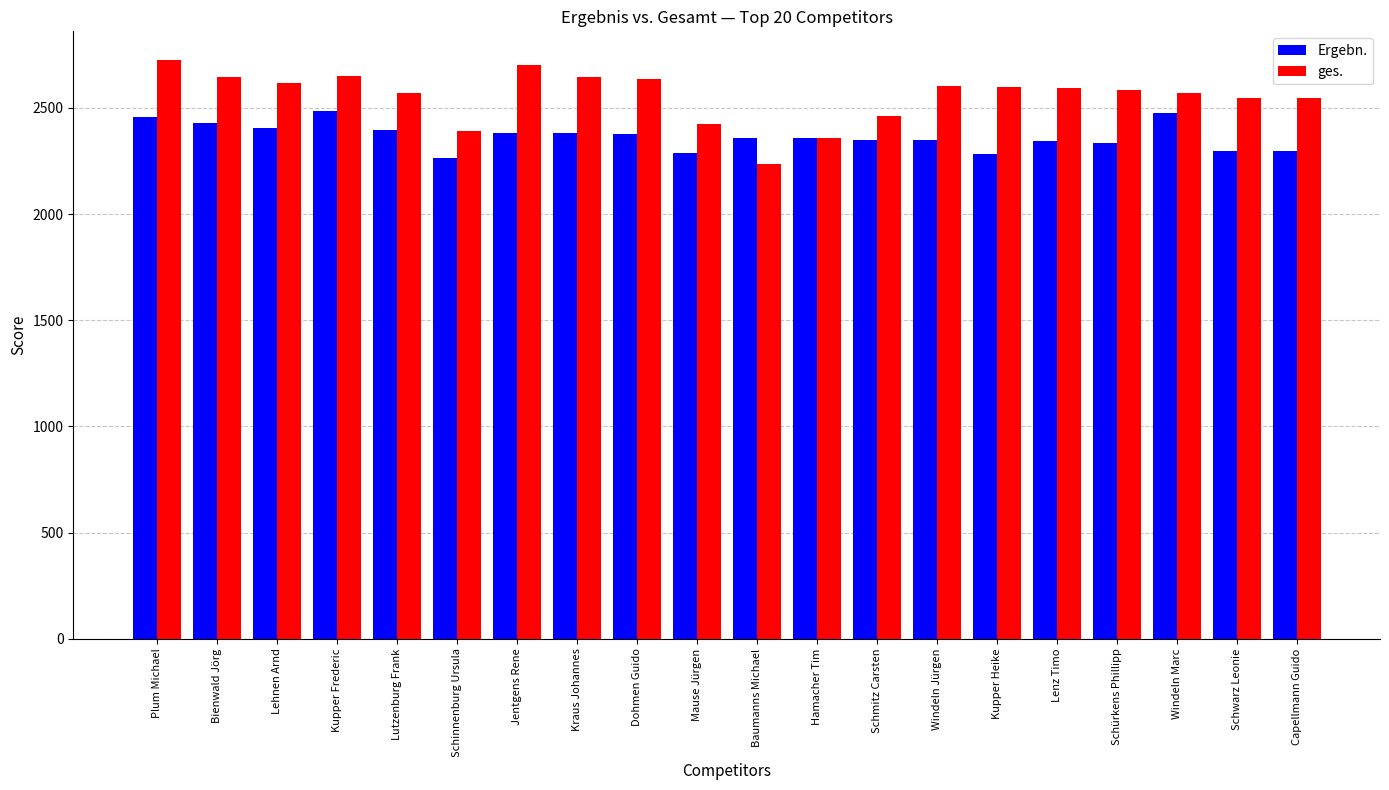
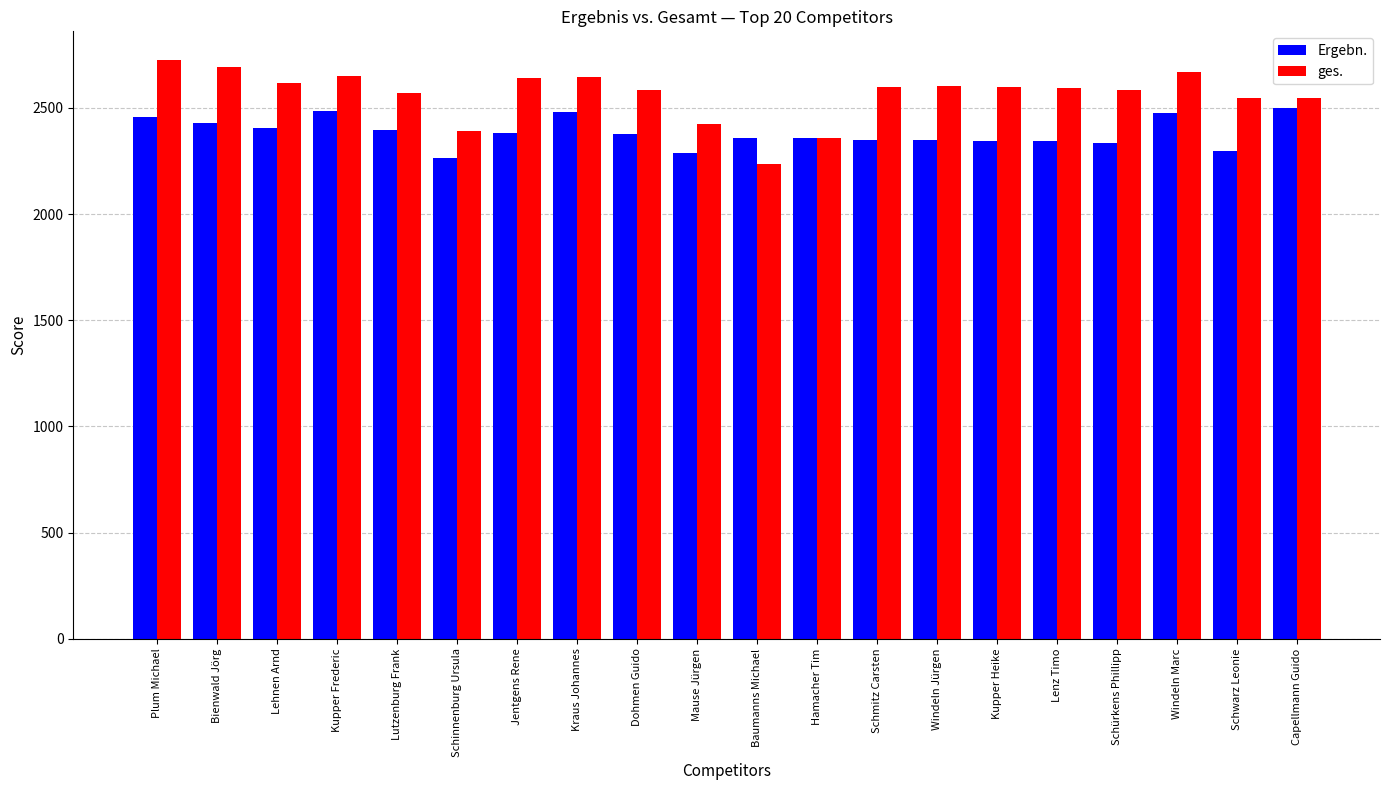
ges., Bienwald Jörg: 2640 -> 2690
ges., Jentgens Rene: 2700 -> 2640
Ergebn., Kraus Johannes: 2380 -> 2480
ges., Dohmen Guido: 2640 -> 2580
ges., Schmitz Carsten: 2460 -> 2600
Ergebn., Kupper Heike: 2280 -> 2350
ges., Windeln Marc: 2570 -> 2670
Ergebn., Capellmann Guido: 2300 -> 2500
